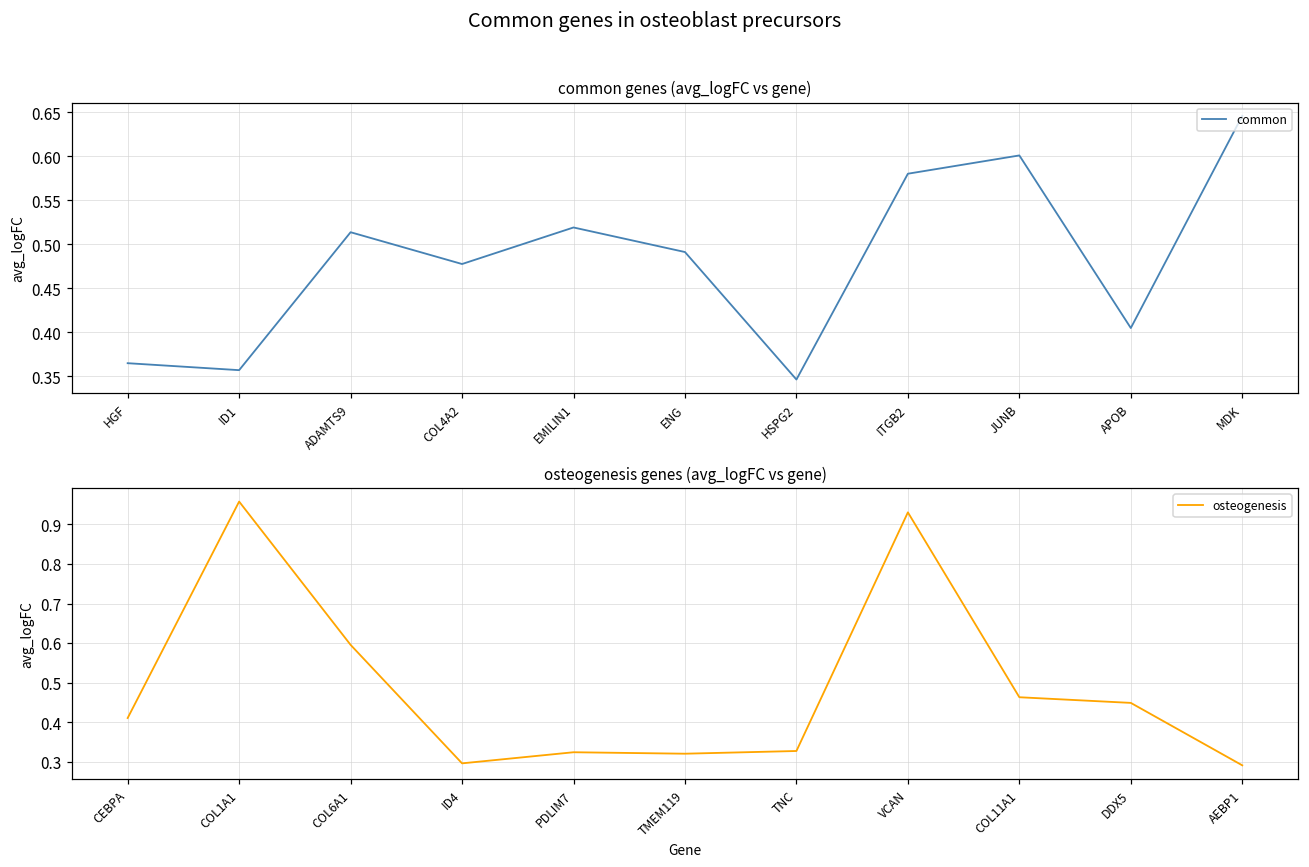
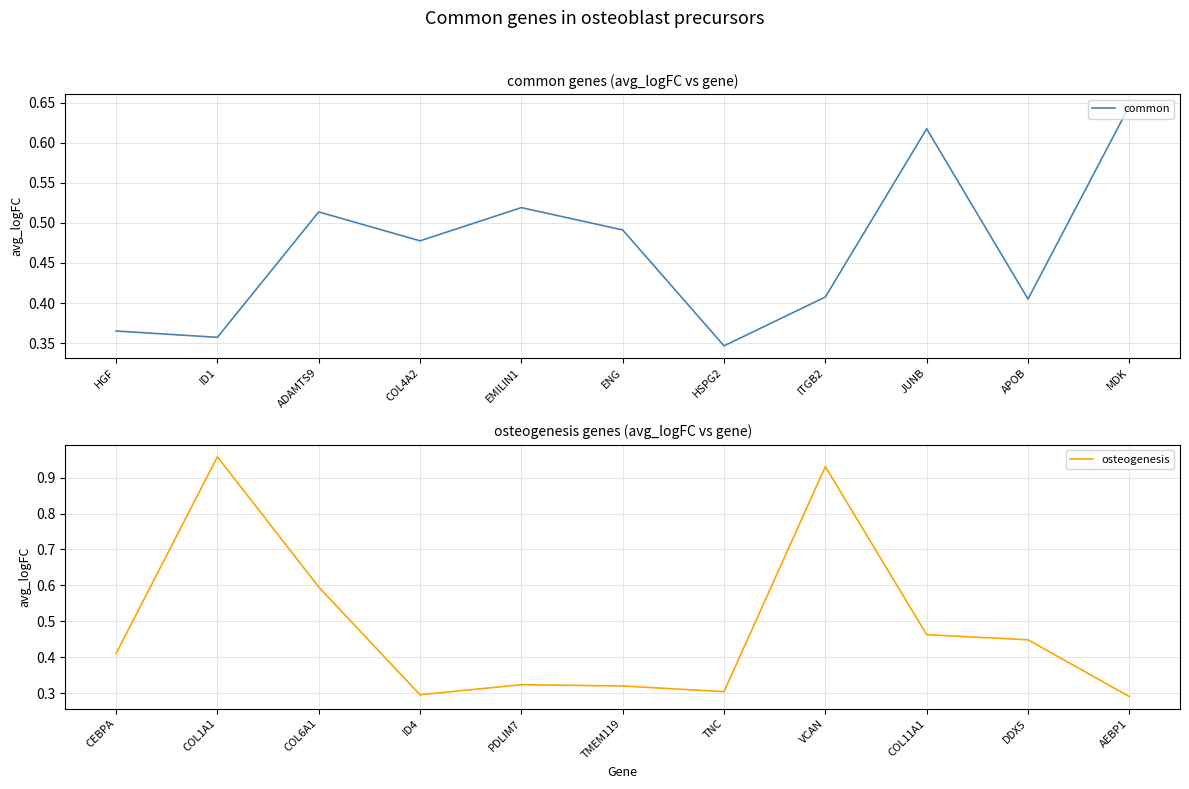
common genes (avg_logFC vs gene), ITGB2: 0.58 -> 0.41
common genes (avg_logFC vs gene), JUNB: 0.60 -> 0.62
osteogenesis genes (avg_logFC vs gene), TNC: 0.33 -> 0.30
